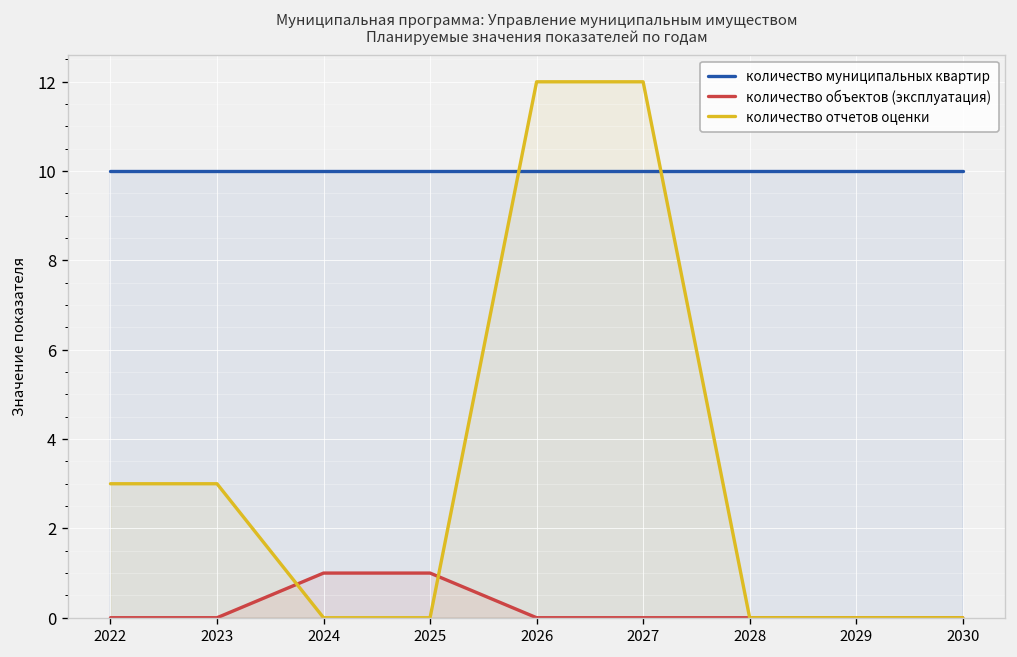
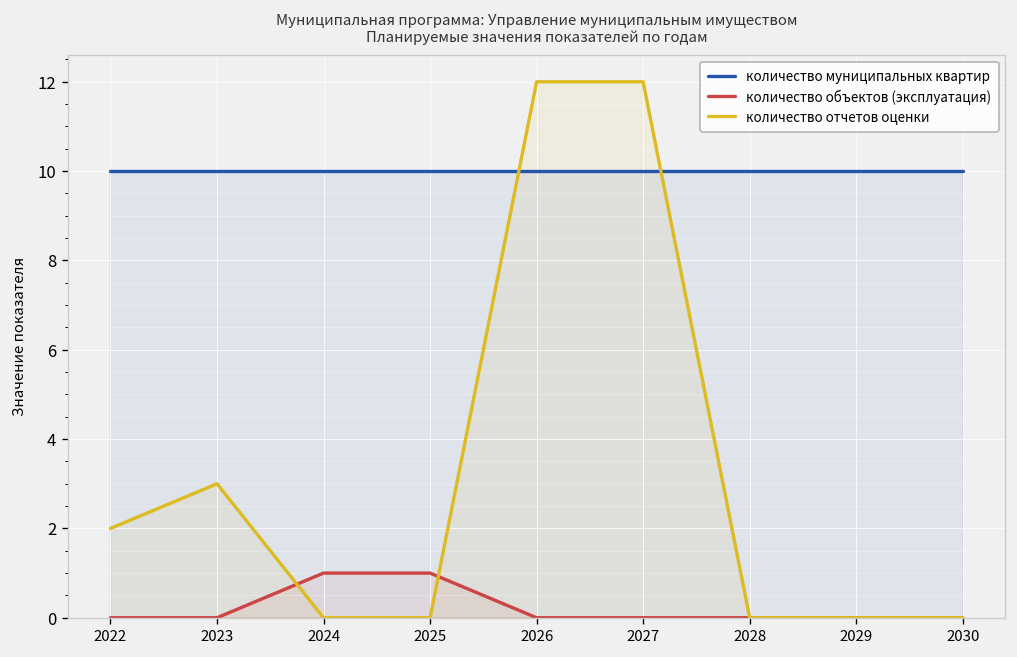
количество отчетов оценки, 2022: 3 -> 2
